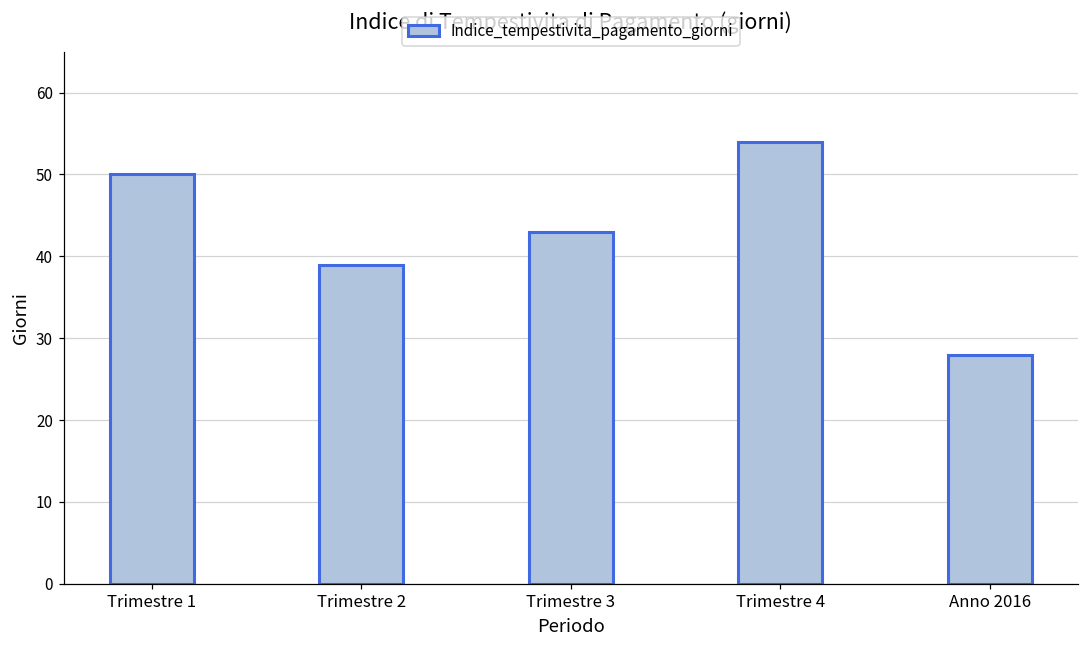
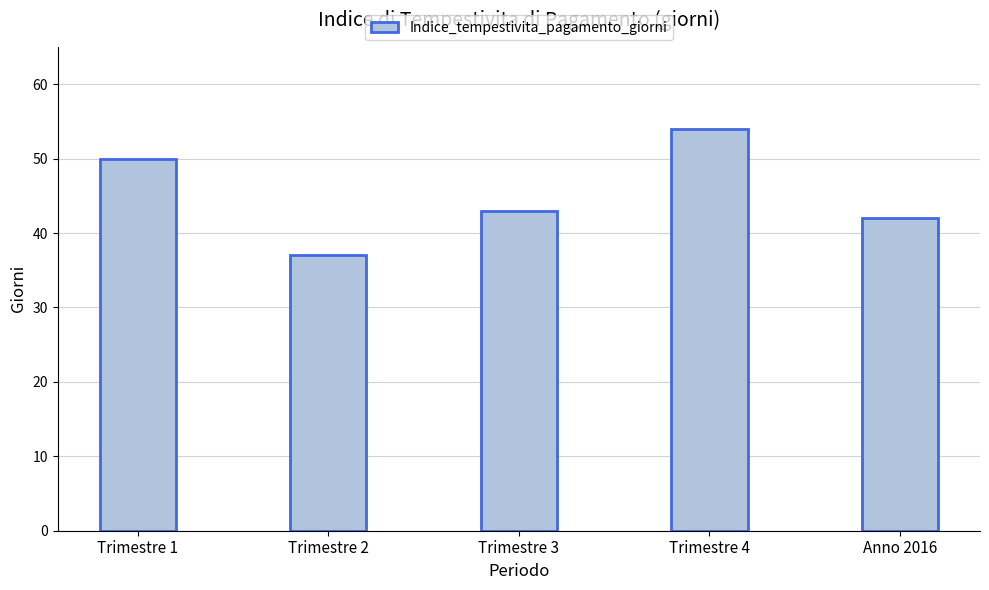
Trimestre 2: 39 -> 37
Anno 2016: 28 -> 42
